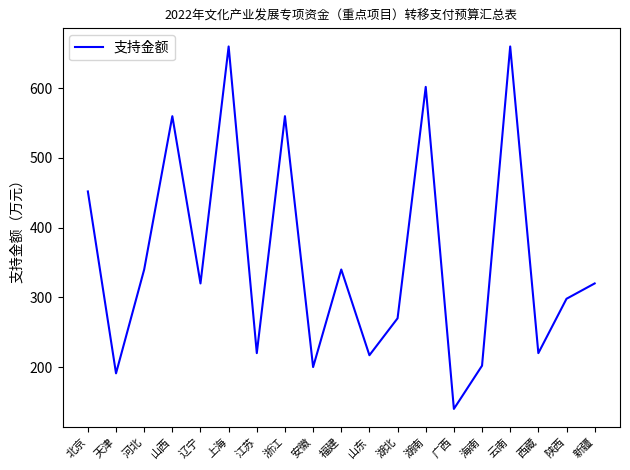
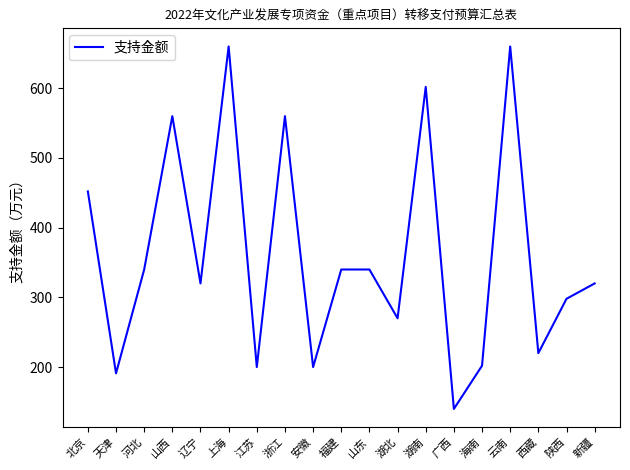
江苏: 220 -> 200
山东: 220 -> 340
